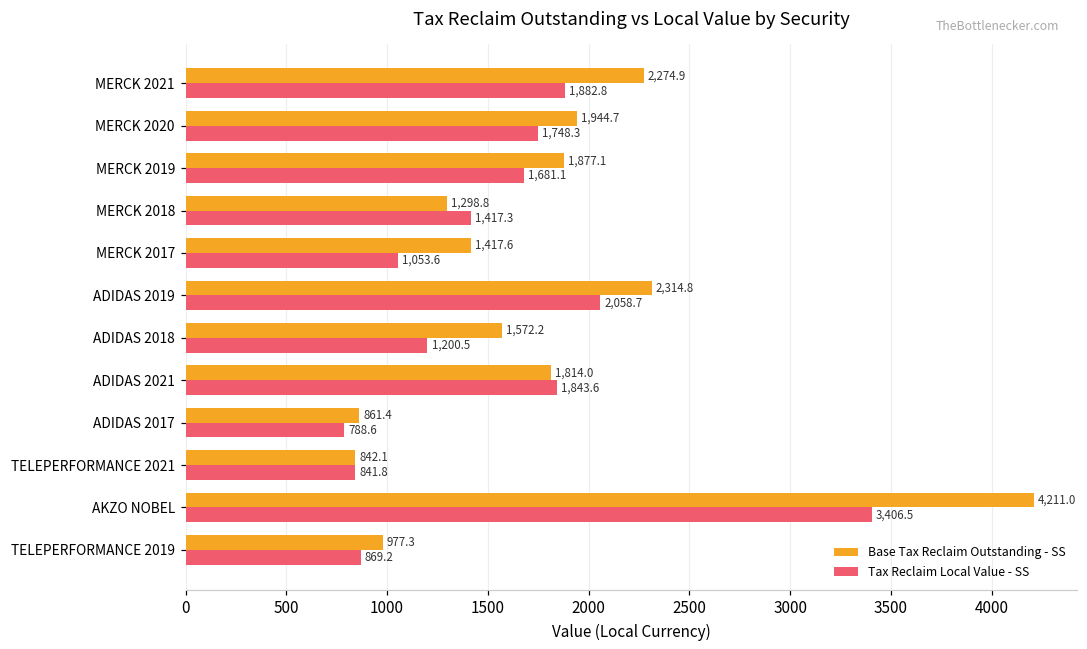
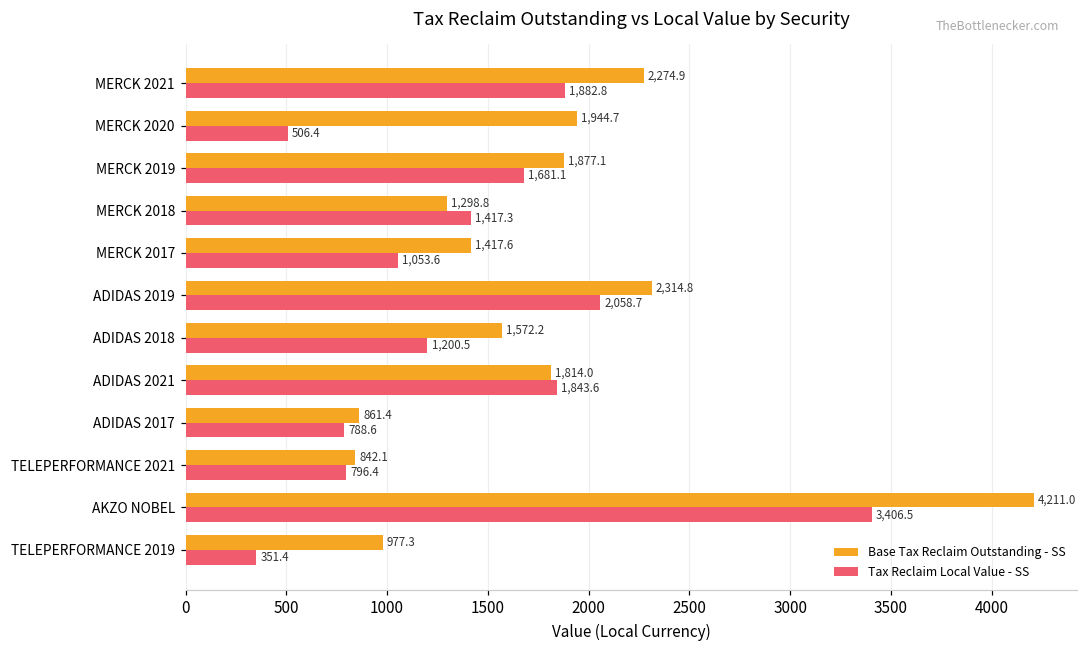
Tax Reclaim Local Value - SS, MERCK 2020: 1,748.3 -> 506.4
Tax Reclaim Local Value - SS, TELEPERFORMANCE 2021: 841.8 -> 796.4
Tax Reclaim Local Value - SS, TELEPERFORMANCE 2019: 869.2 -> 351.4
